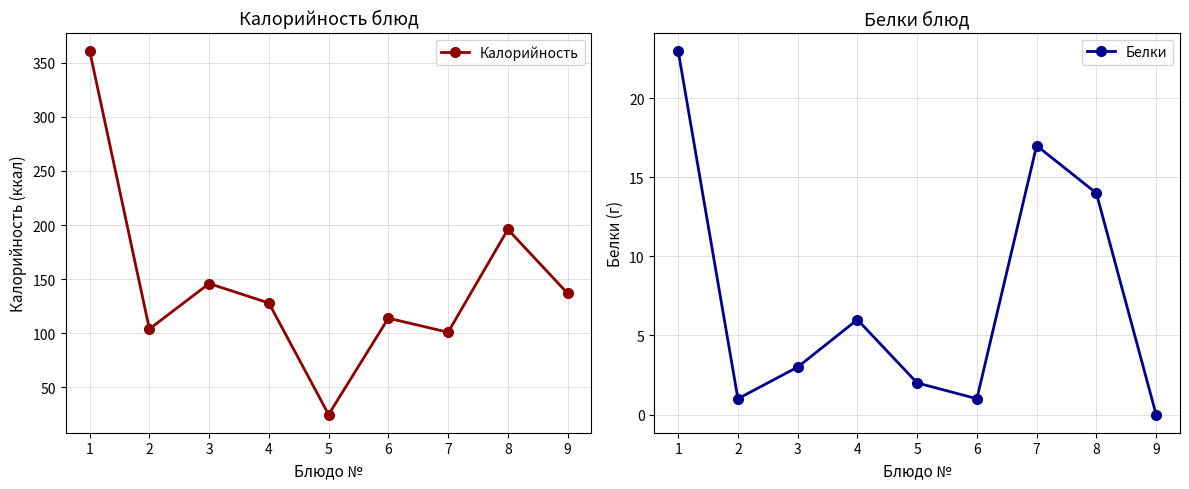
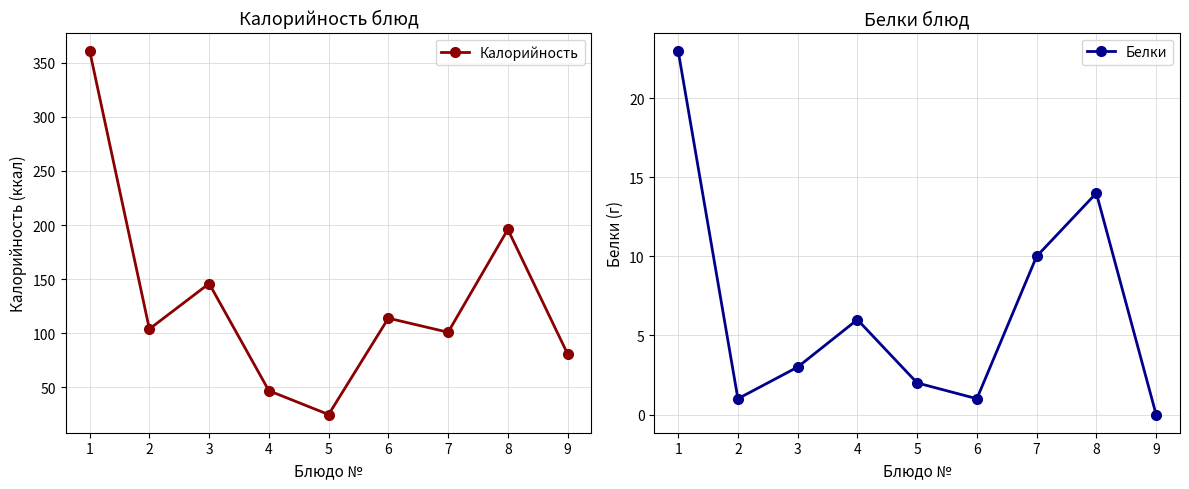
Калорийность блюд, 4: 128 -> 47
Калорийность блюд, 9: 137 -> 81
Белки блюд, 7: 17 -> 10
